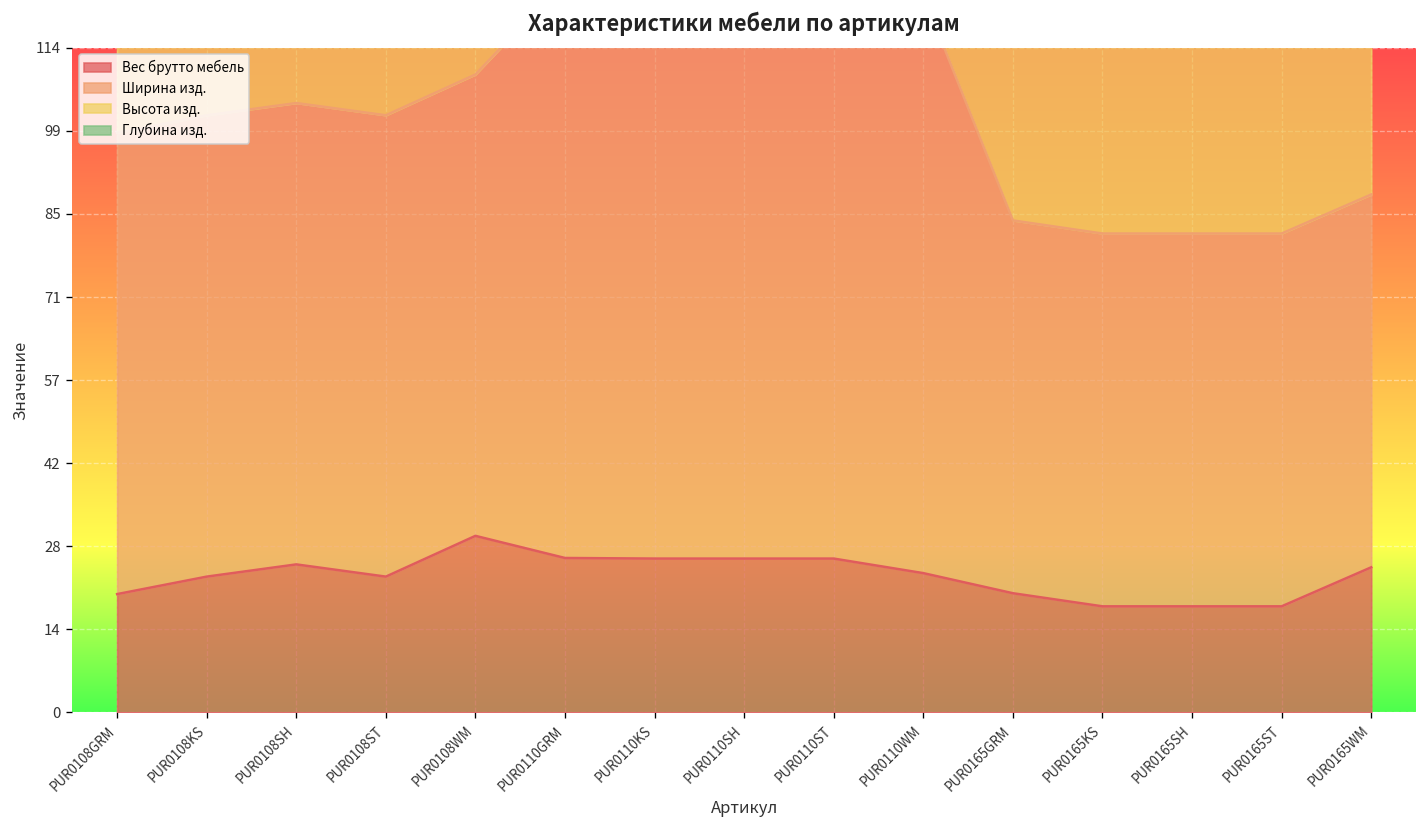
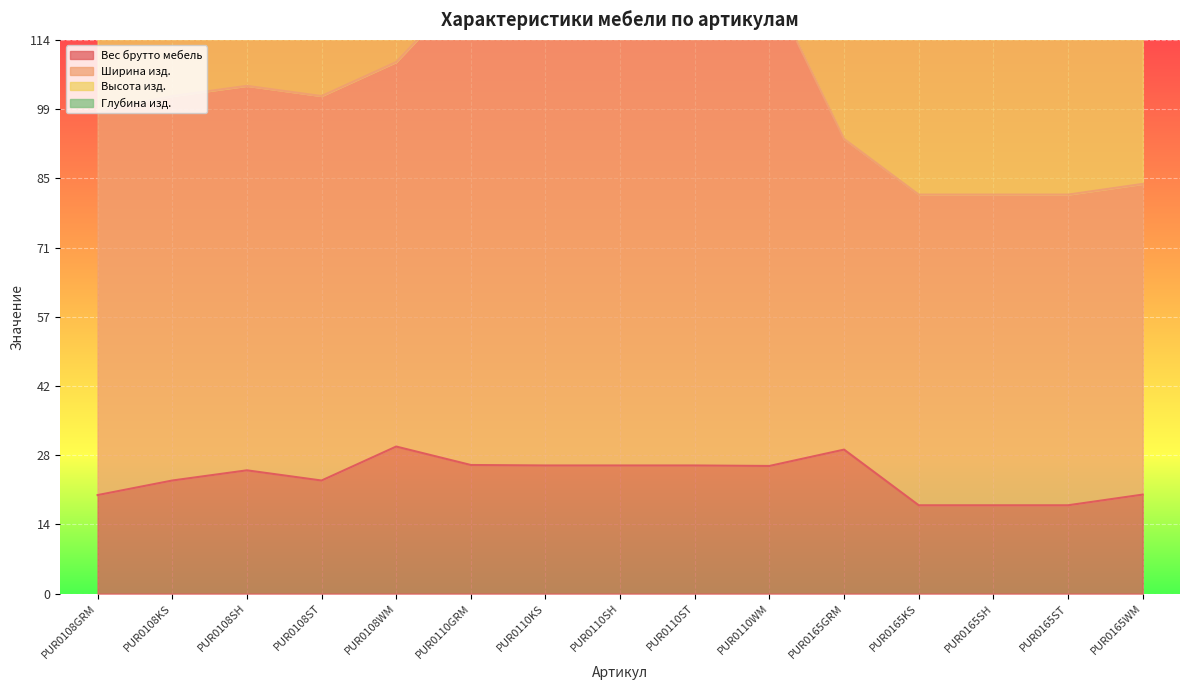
Вес брутто мебель, PUR0110WM: 24 -> 26
Вес брутто мебель, PUR0165GRM: 20 -> 30
Вес брутто мебель, PUR0165WM: 25 -> 20
